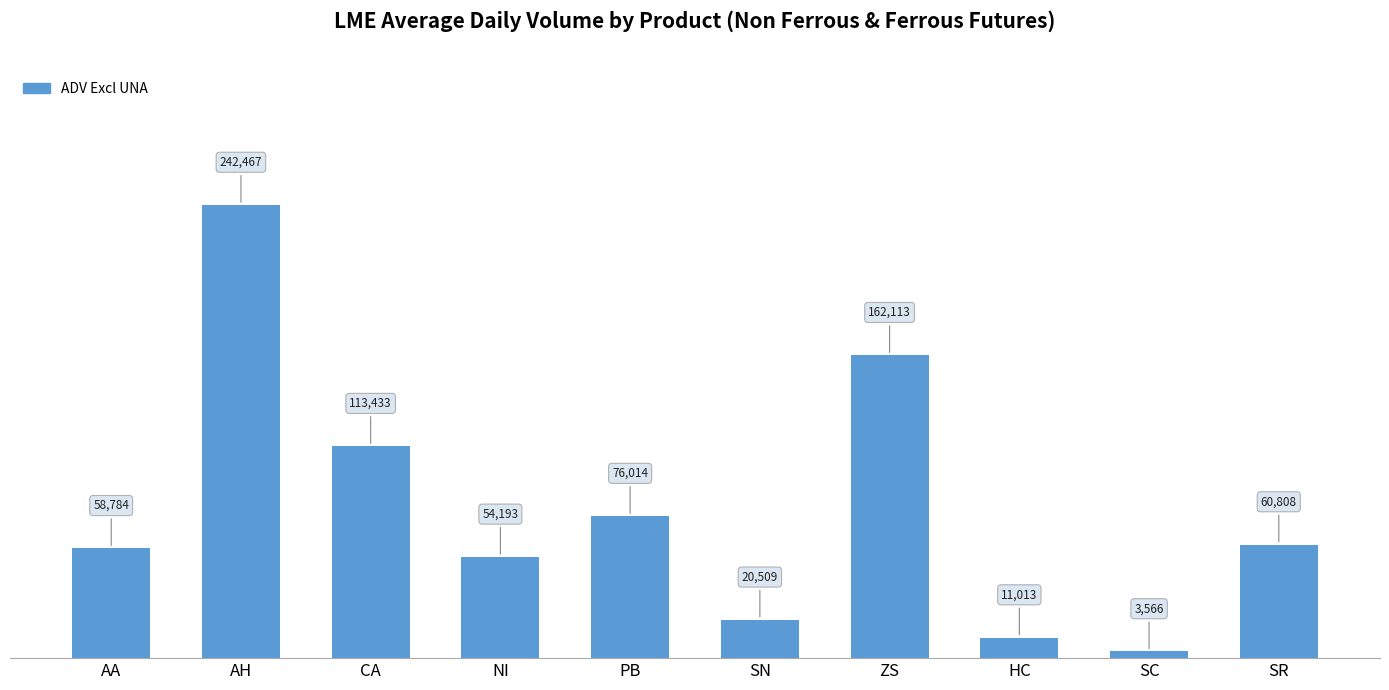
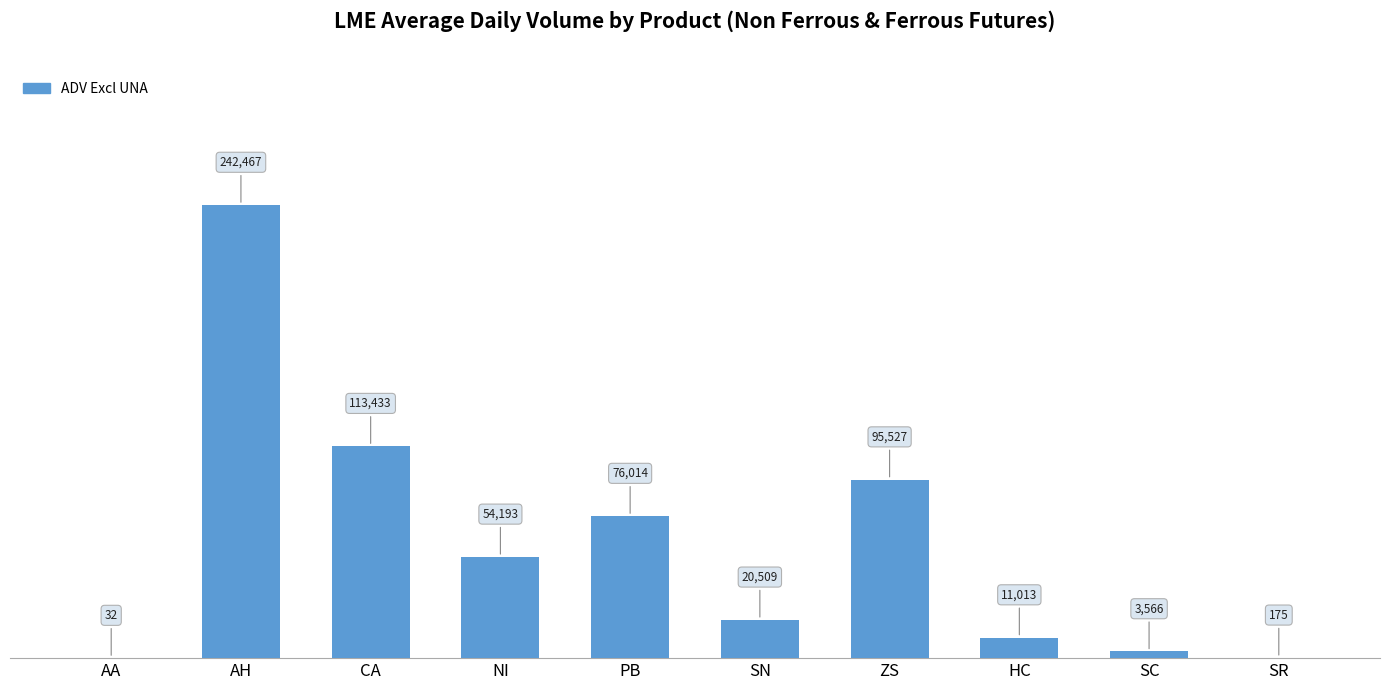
AA: 58,784 -> 32
ZS: 162,113 -> 95,527
SR: 60,808 -> 175
